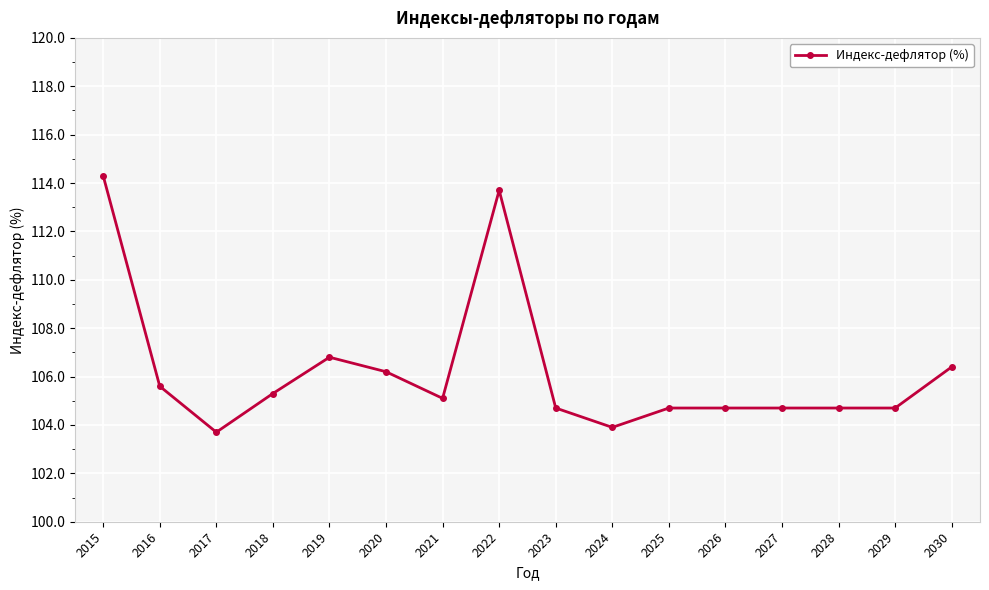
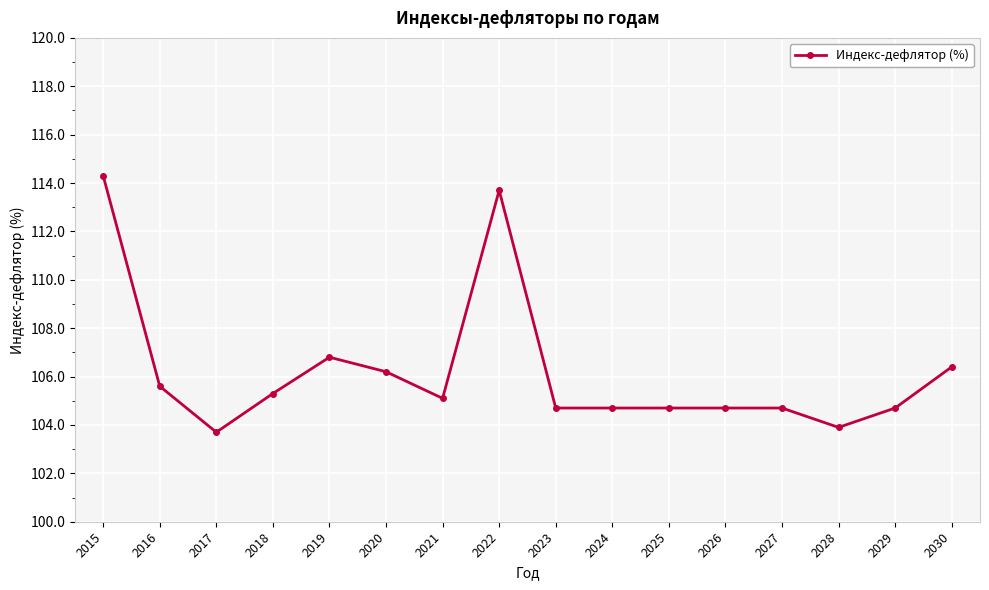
2024: 103.9 -> 104.7
2028: 104.7 -> 103.9
